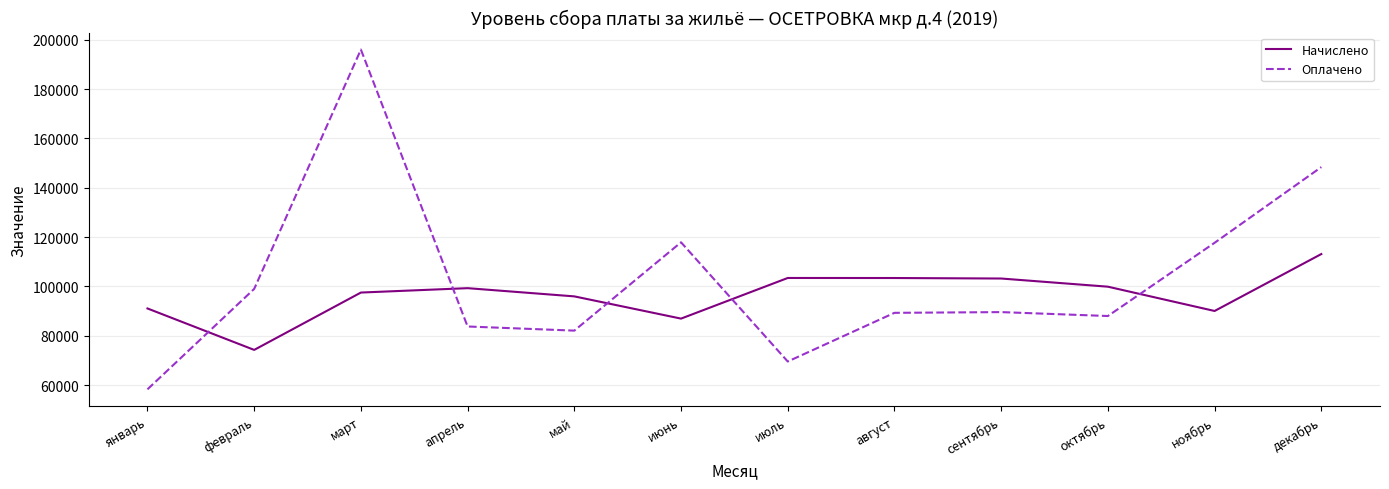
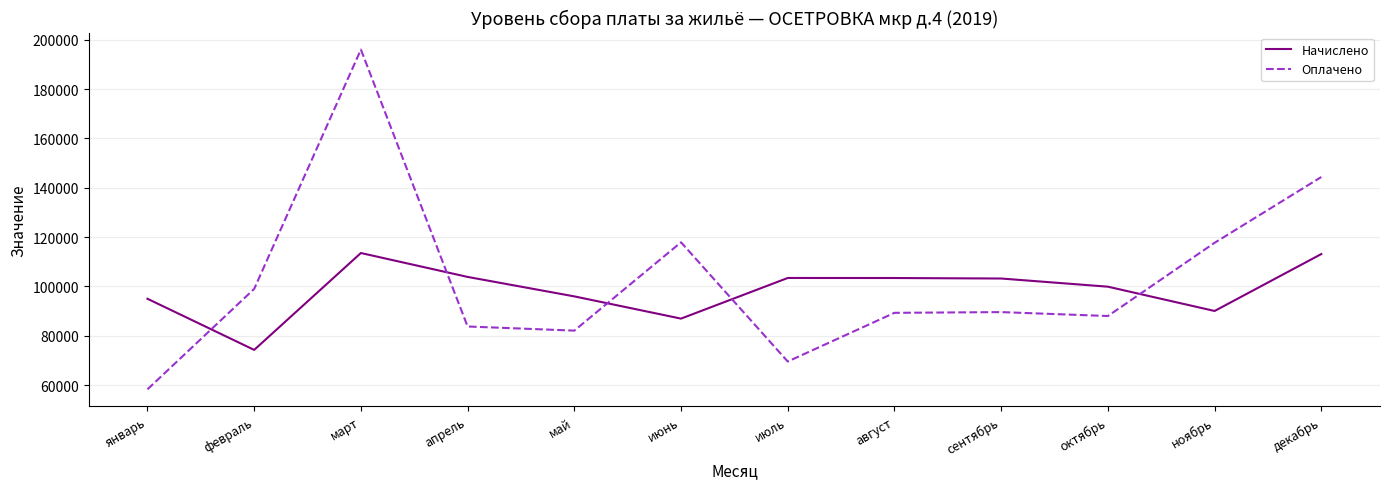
Начислено, январь: 91000 -> 95000
Начислено, март: 98000 -> 114000
Начислено, апрель: 99000 -> 104000
Оплачено, декабрь: 148000 -> 144000
